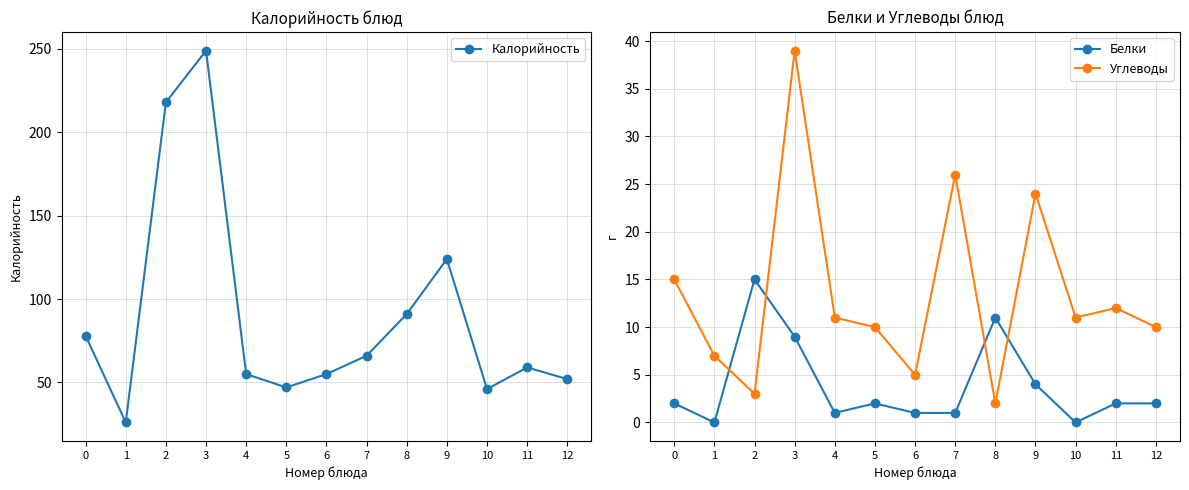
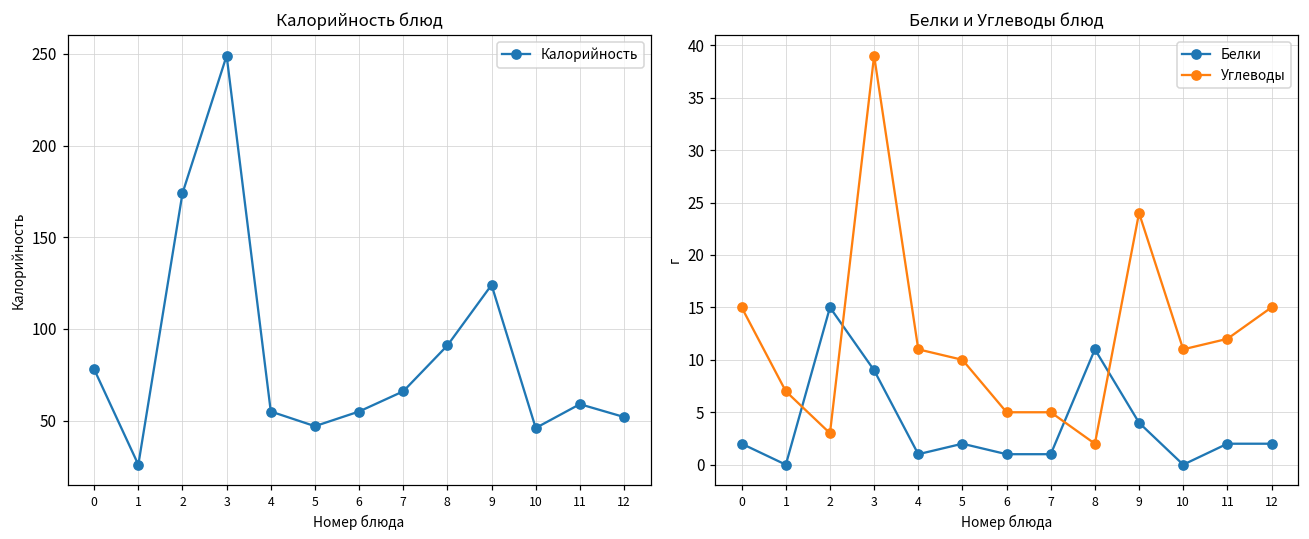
Калорийность блюд, 2: 218 -> 174
Белки и Углеводы блюд, Углеводы, 7: 26 -> 5
Белки и Углеводы блюд, Углеводы, 12: 10 -> 15
